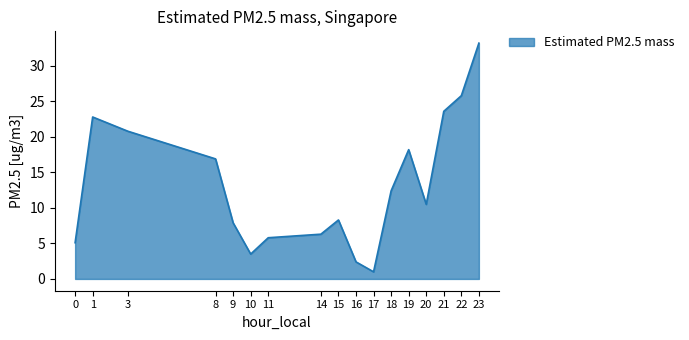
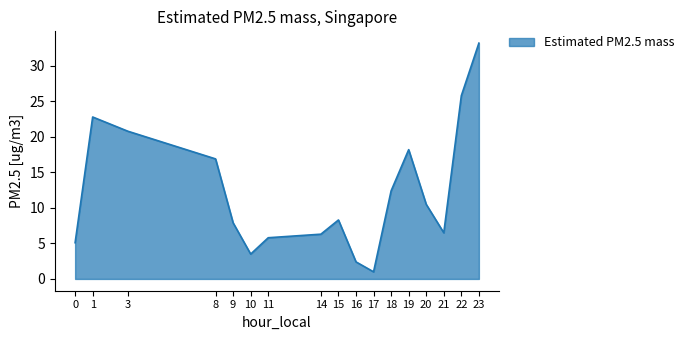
21: 24 -> 7
